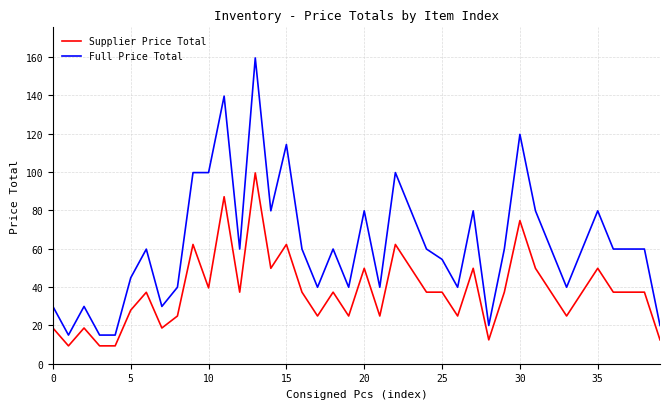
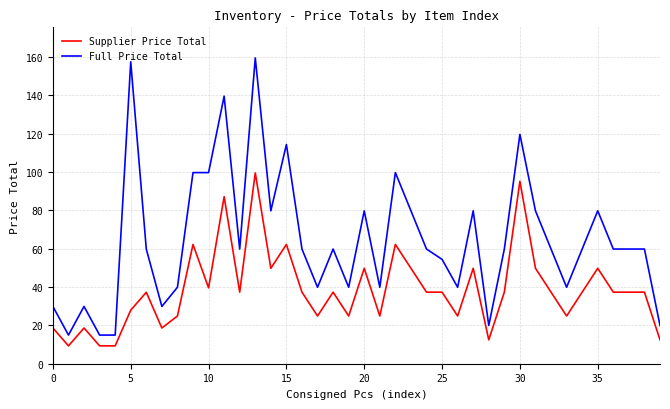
Full Price Total, 5: 45 -> 158
Supplier Price Total, 30: 75 -> 95
